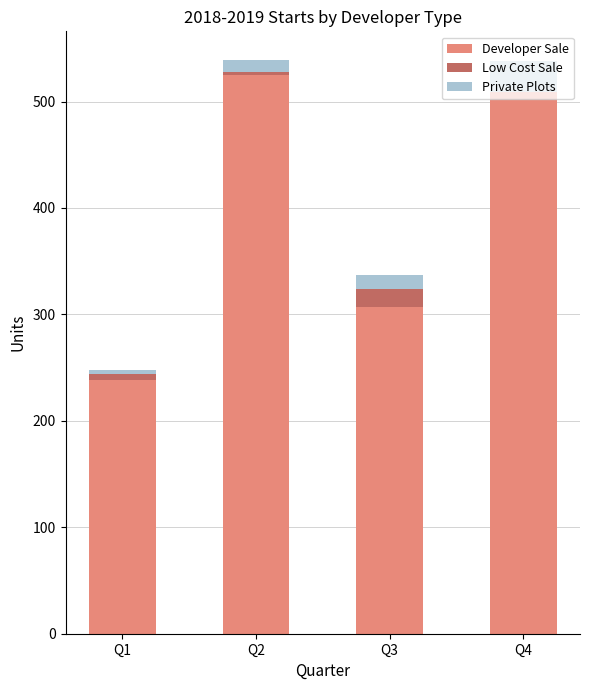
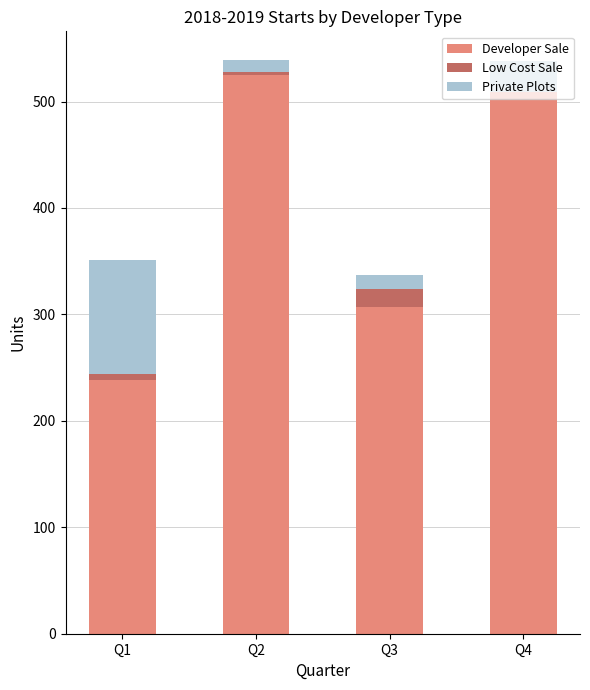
Private Plots, Q1: 4 -> 107
